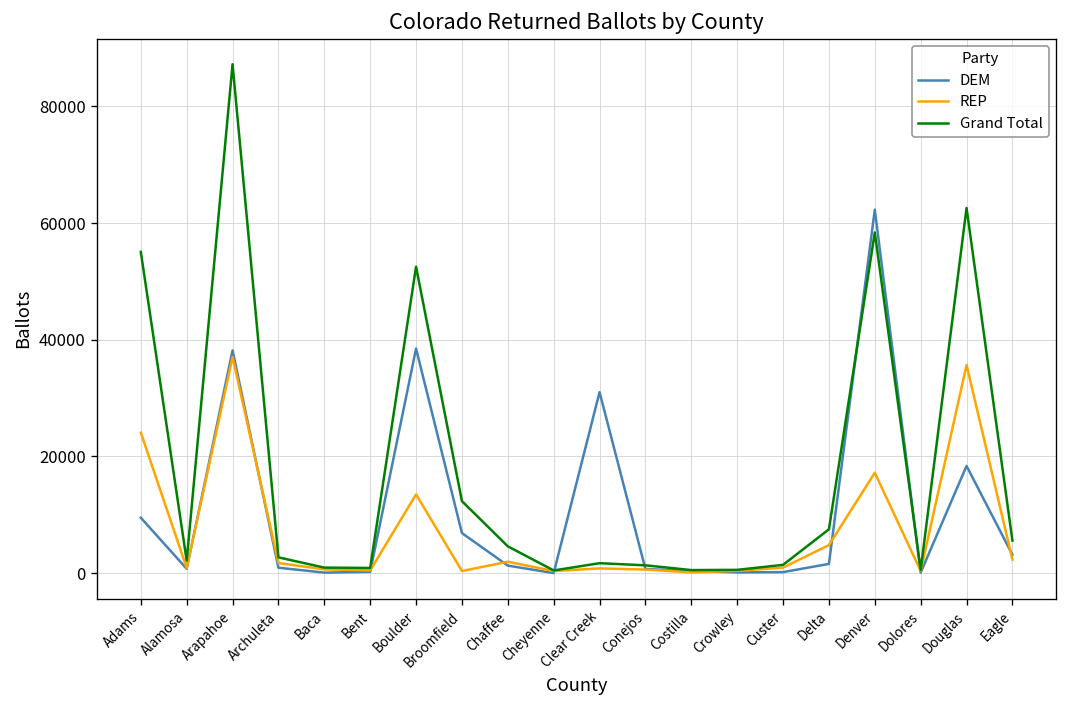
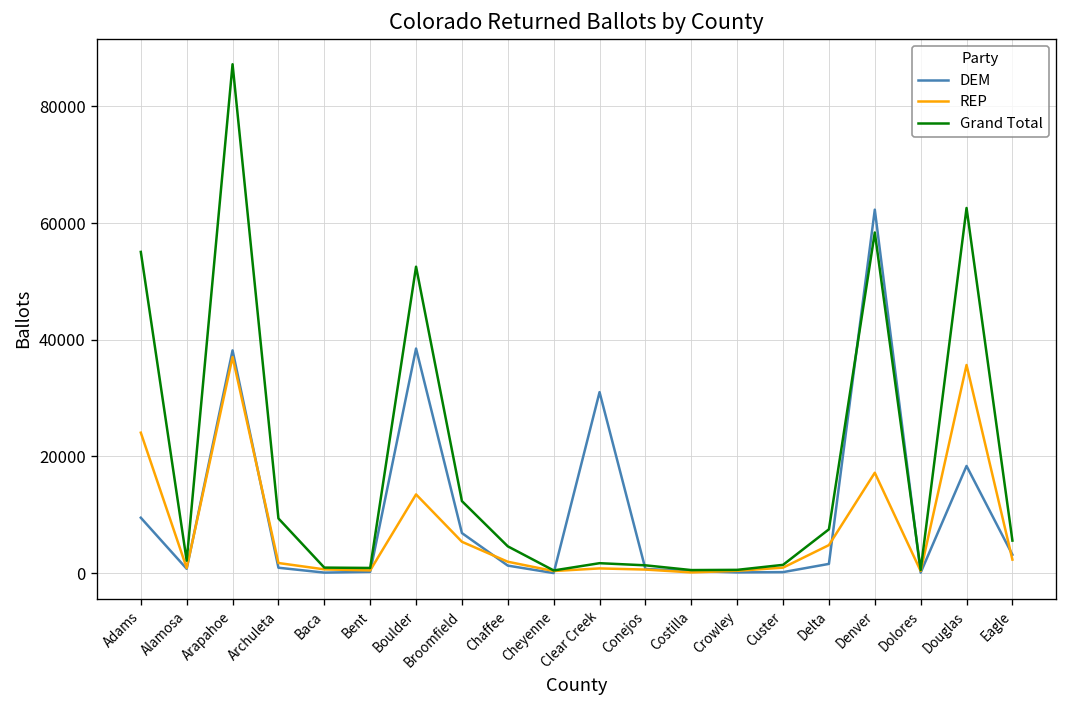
Grand Total, Archuleta: 3000 -> 9000
REP, Broomfield: 0 -> 5000
